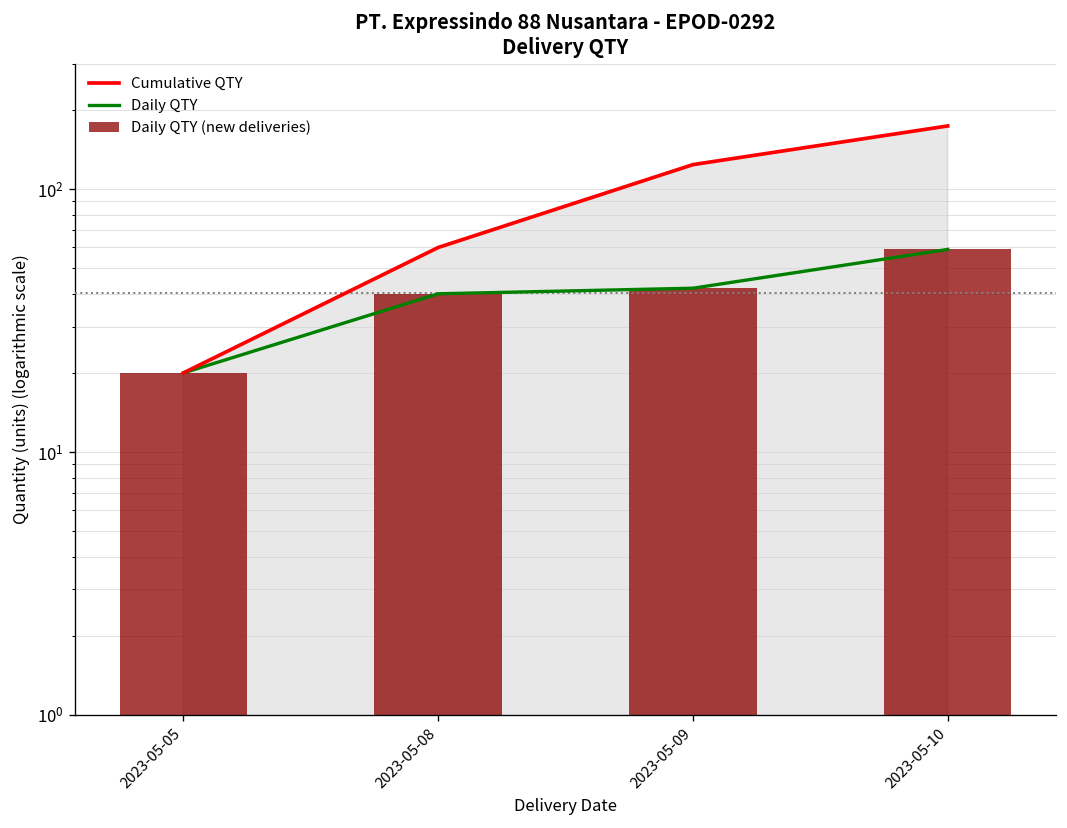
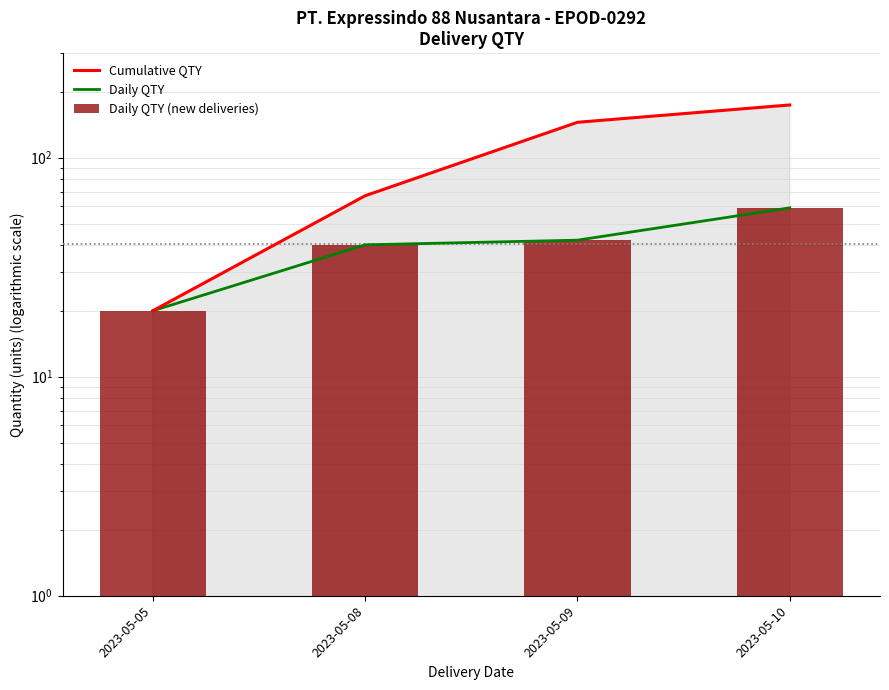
Cumulative QTY, 2023-05-08: 60 -> 67
Cumulative QTY, 2023-05-09: 120 -> 150
